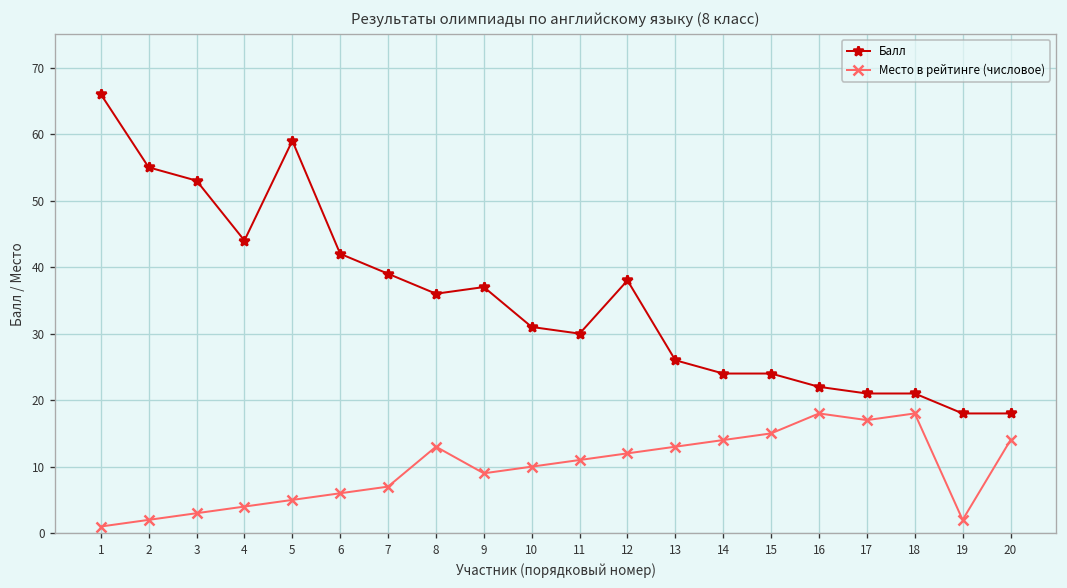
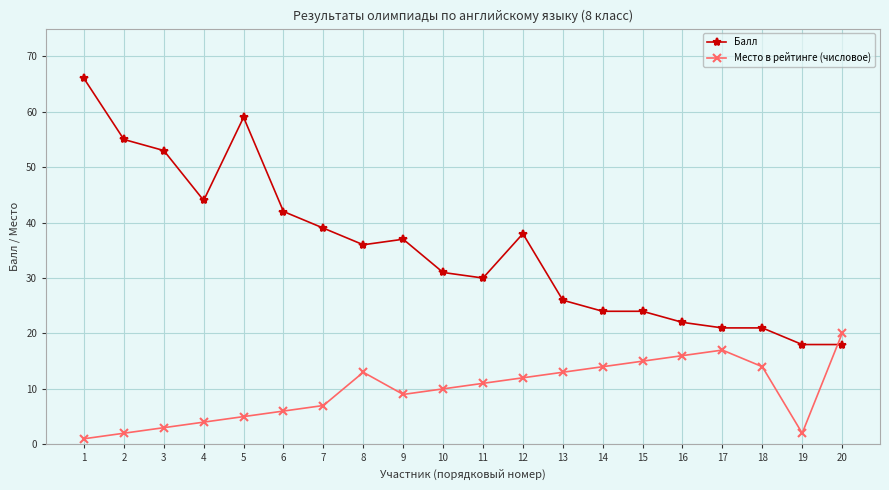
Место в рейтинге (числовое), 16: 18 -> 16
Место в рейтинге (числовое), 18: 18 -> 14
Место в рейтинге (числовое), 20: 14 -> 20
